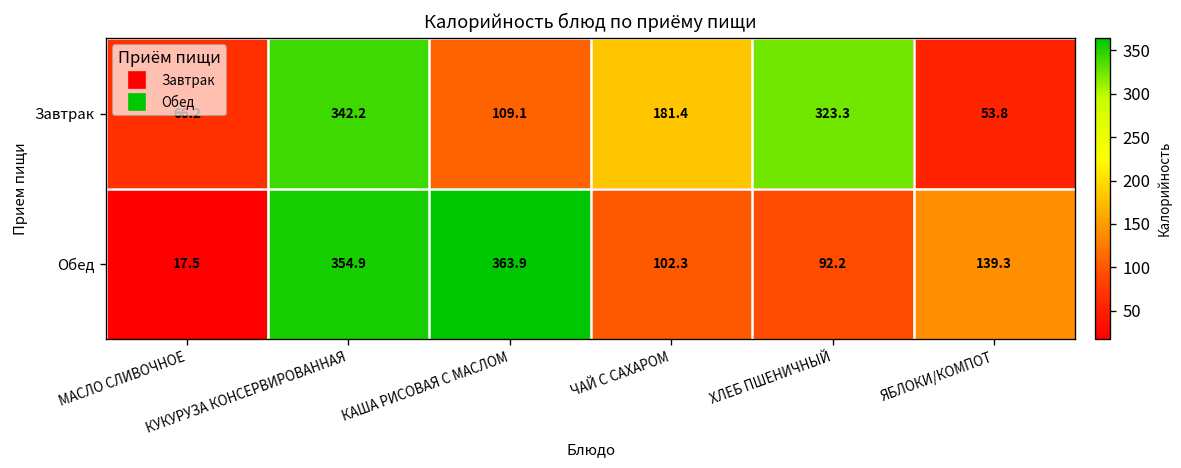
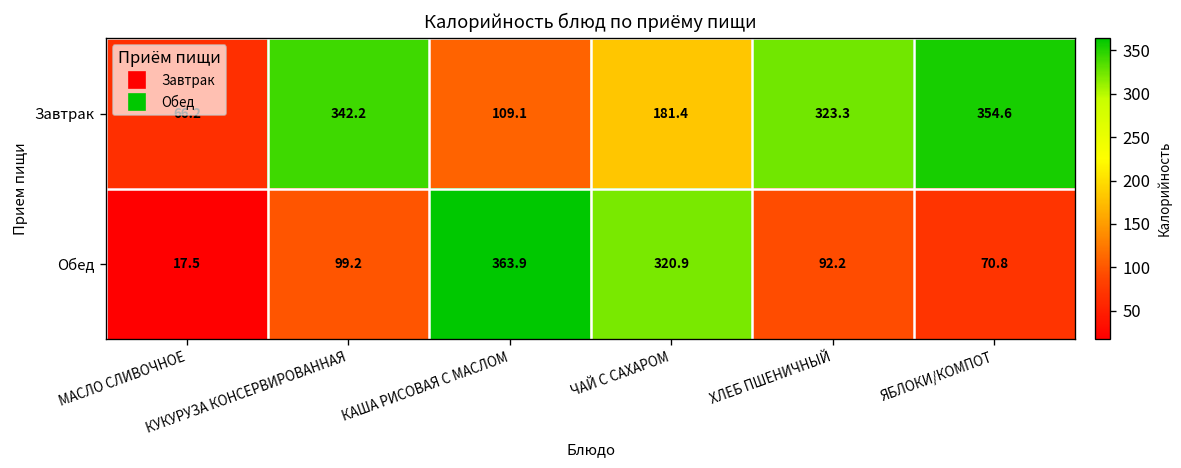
Завтрак, ЯБЛОКИ/КОМПОТ: 53.8 -> 354.6
Обед, КУКУРУЗА КОНСЕРВИРОВАННАЯ: 354.9 -> 99.2
Обед, ЧАЙ С САХАРОМ: 102.3 -> 320.9
Обед, ЯБЛОКИ/КОМПОТ: 139.3 -> 70.8
